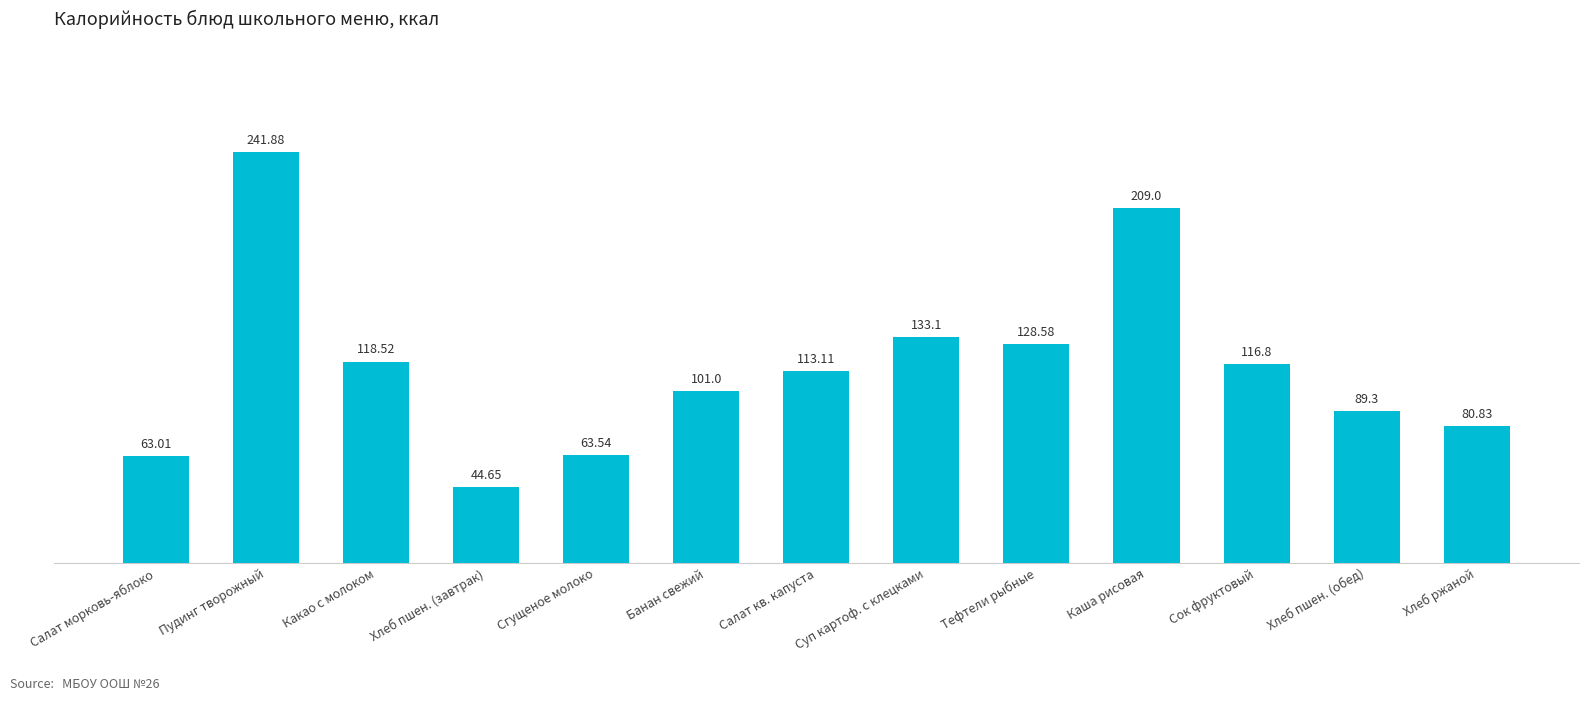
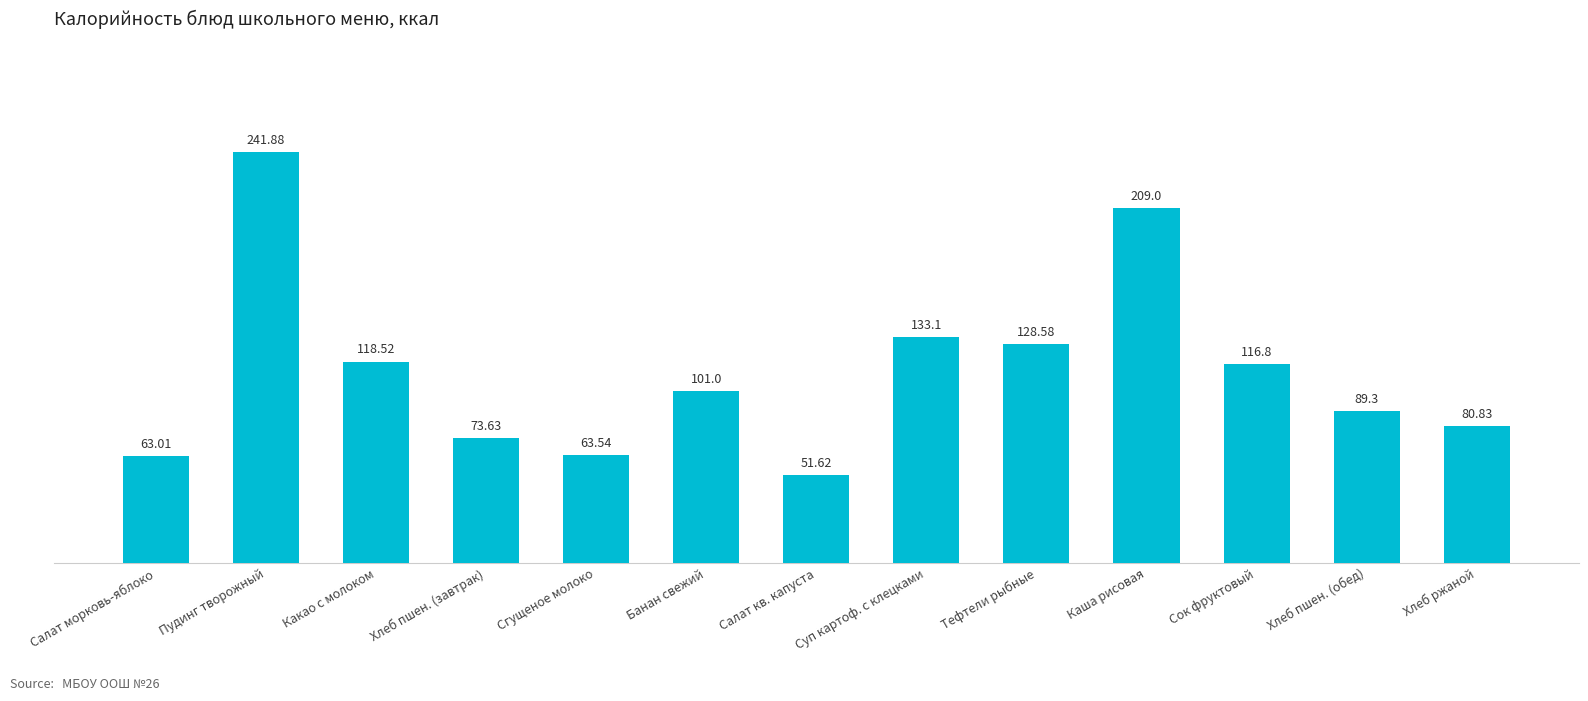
Хлеб пшен. (завтрак): 44.65 -> 73.63
Салат кв. капуста: 113.11 -> 51.62
